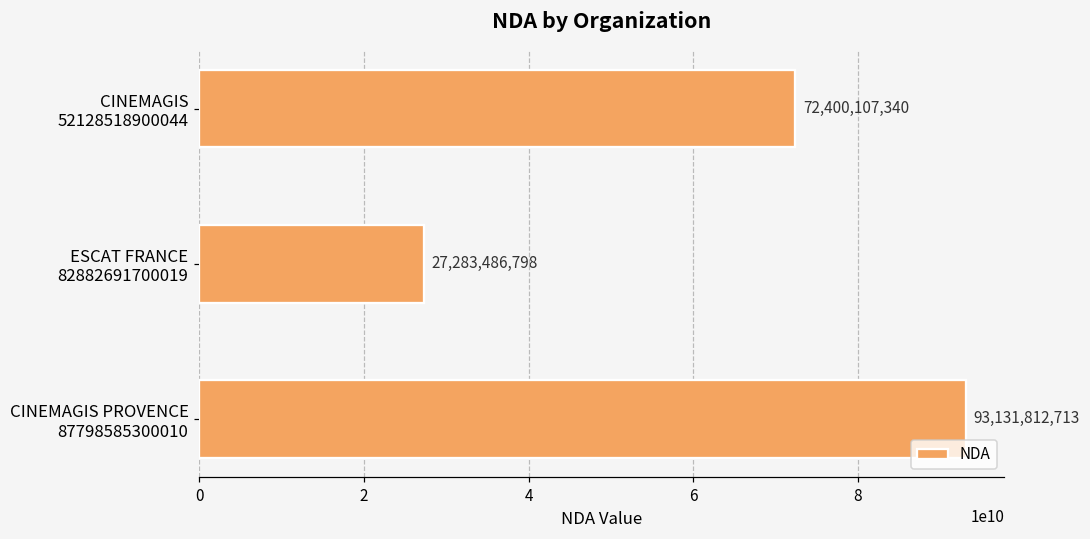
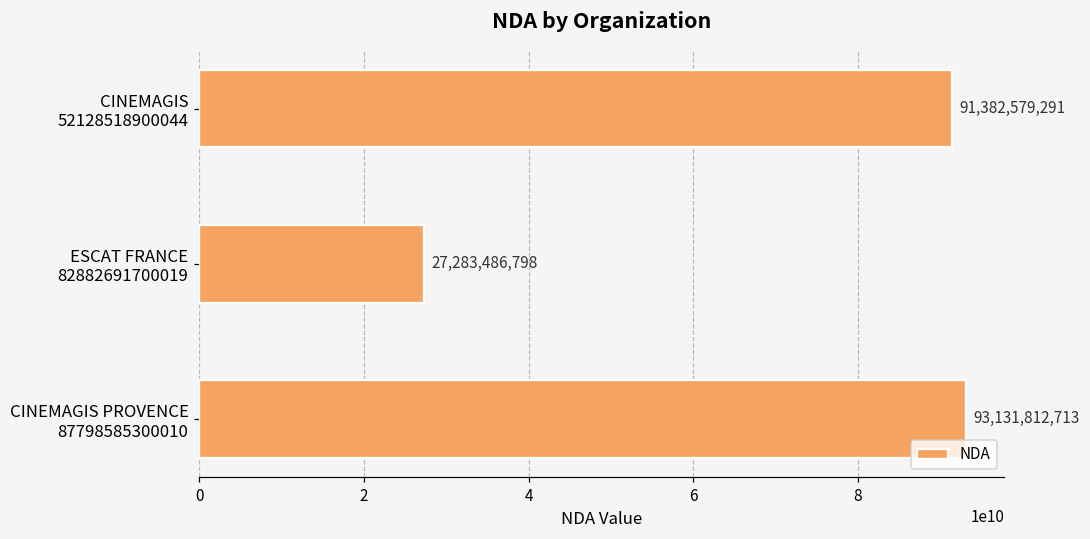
CINEMAGIS 52128518900044: 72,400,107,340 -> 91,382,579,291
